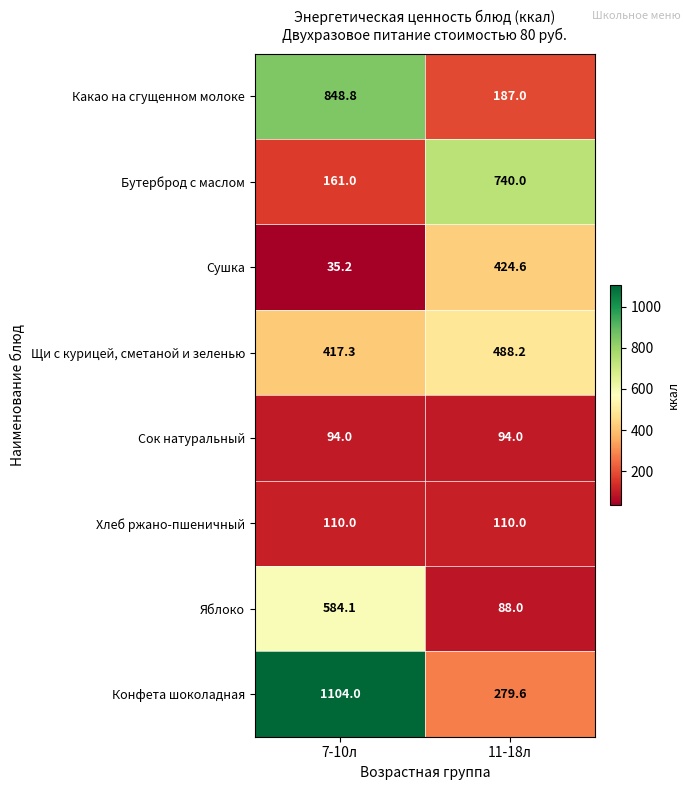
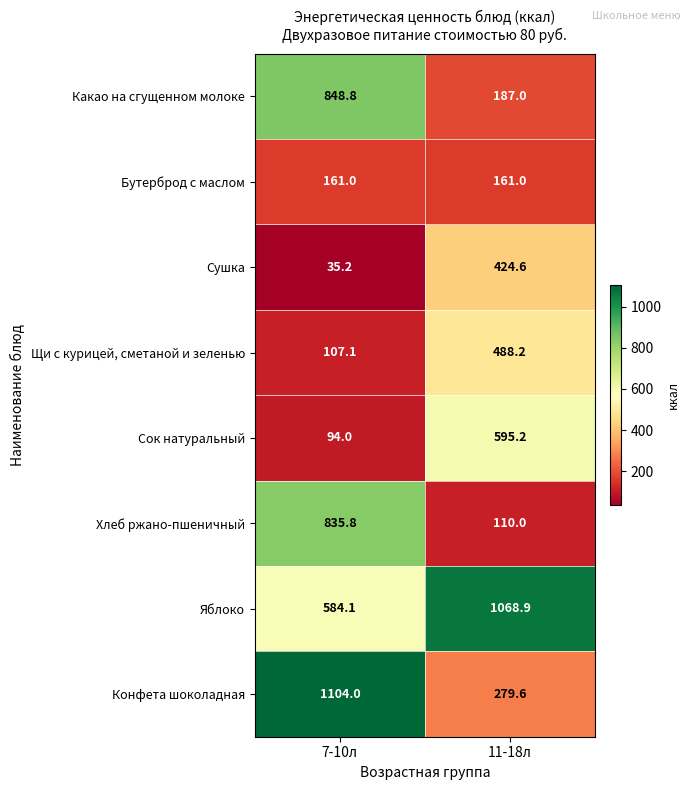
Бутерброд с маслом, 11-18л: 740.0 -> 161.0
Щи с курицей, сметаной и зеленью, 7-10л: 417.3 -> 107.1
Сок натуральный, 11-18л: 94.0 -> 595.2
Хлеб ржано-пшеничный, 7-10л: 110.0 -> 835.8
Яблоко, 11-18л: 88.0 -> 1068.9
